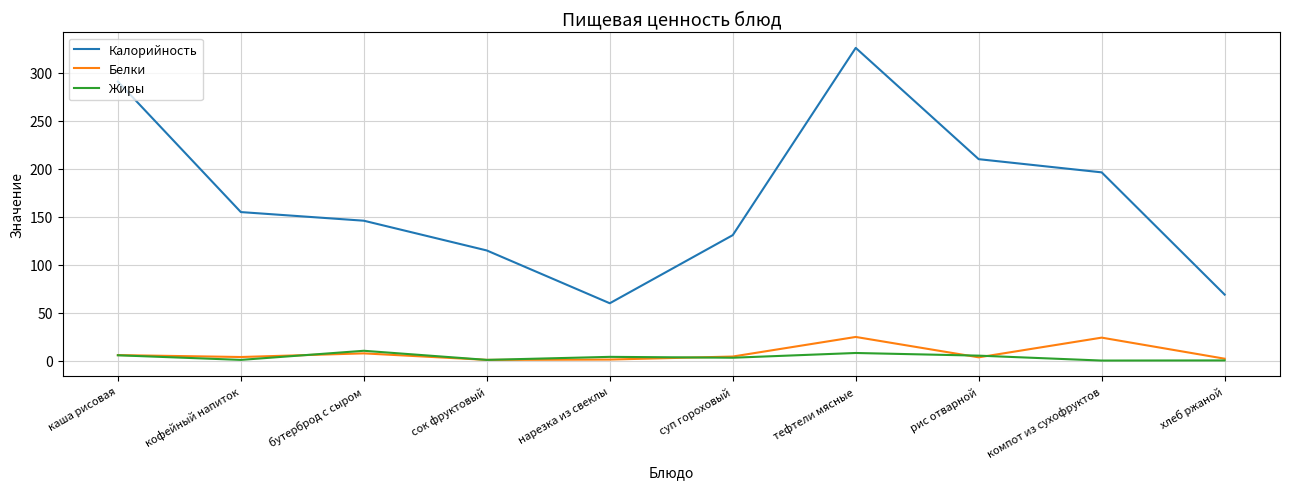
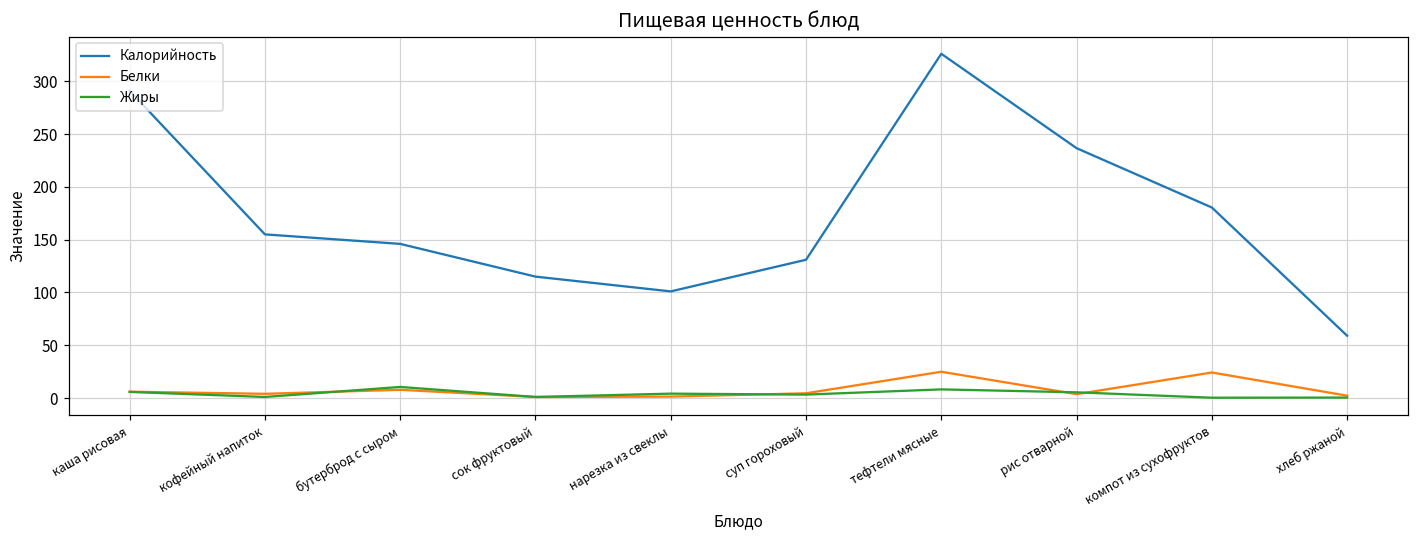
Калорийность, нарезка из свеклы: 60 -> 100
Калорийность, рис отварной: 210 -> 240
Калорийность, компот из сухофруктов: 200 -> 180
Калорийность, хлеб ржаной: 70 -> 60
